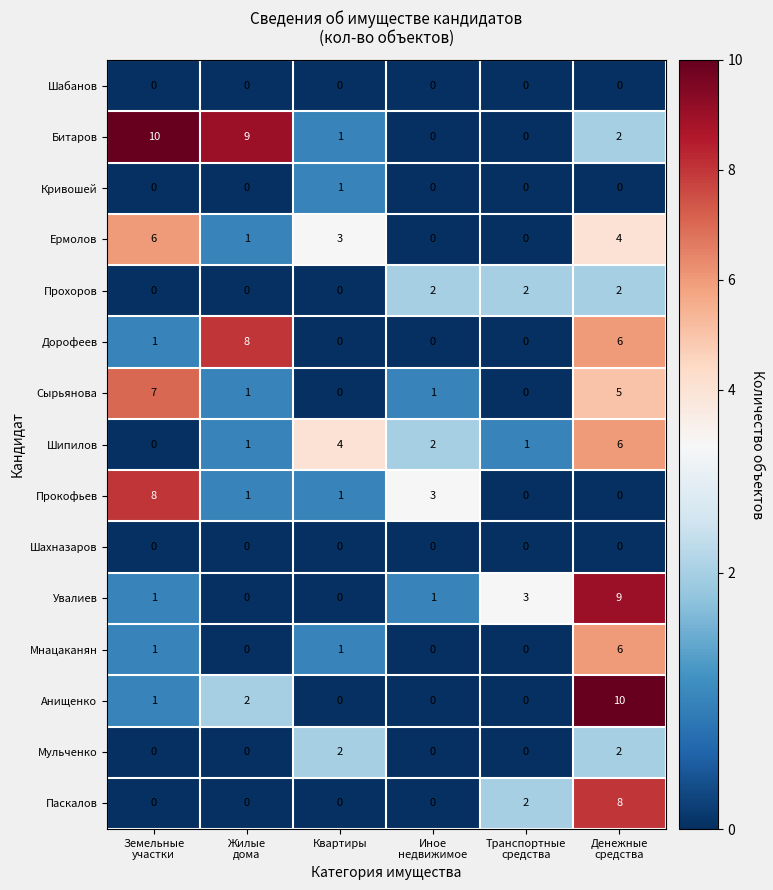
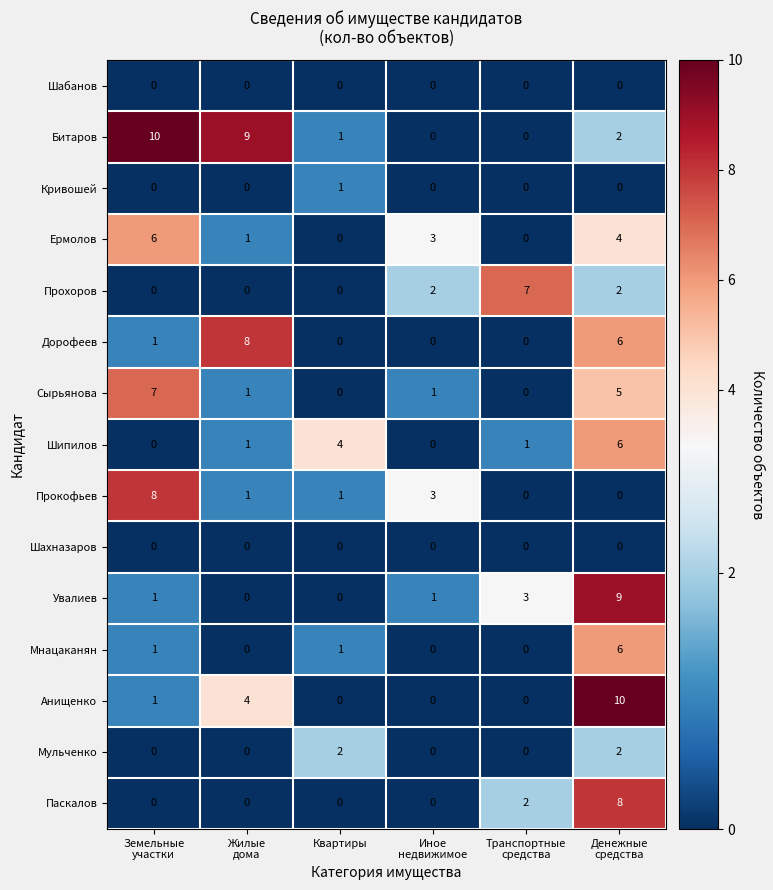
Ермолов, Квартиры: 3 -> 0
Ермолов, Иное недвижимое: 0 -> 3
Прохоров, Транспортные средства: 2 -> 7
Шипилов, Иное недвижимое: 2 -> 0
Анищенко, Жилые дома: 2 -> 4
